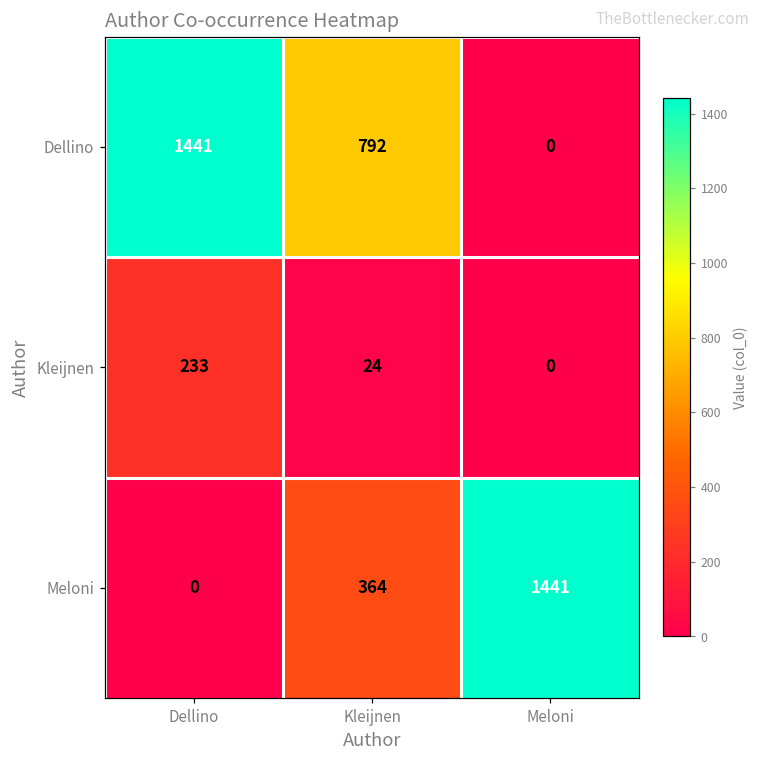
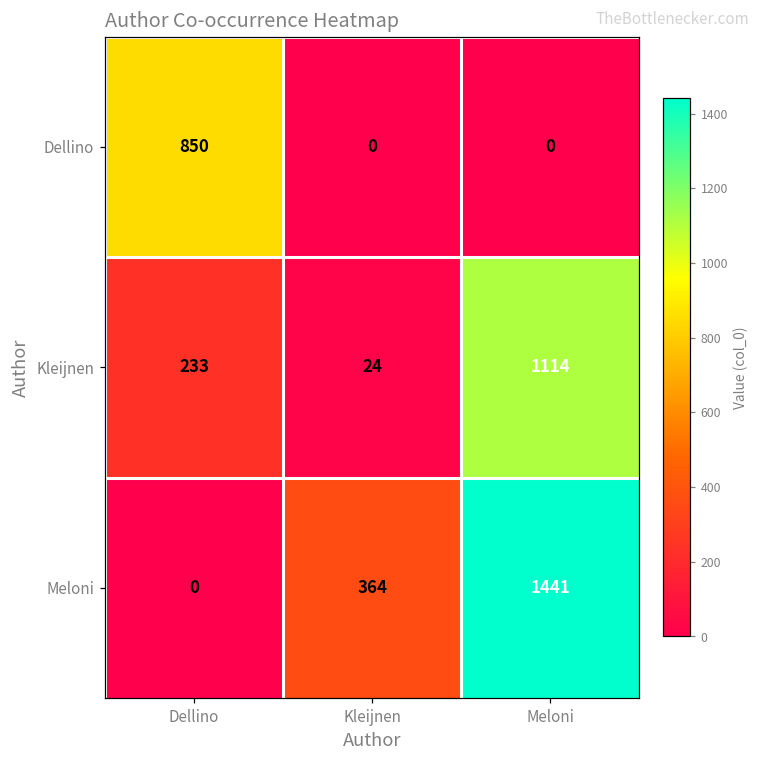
Dellino, Dellino: 1441 -> 850
Dellino, Kleijnen: 792 -> 0
Kleijnen, Meloni: 0 -> 1114
